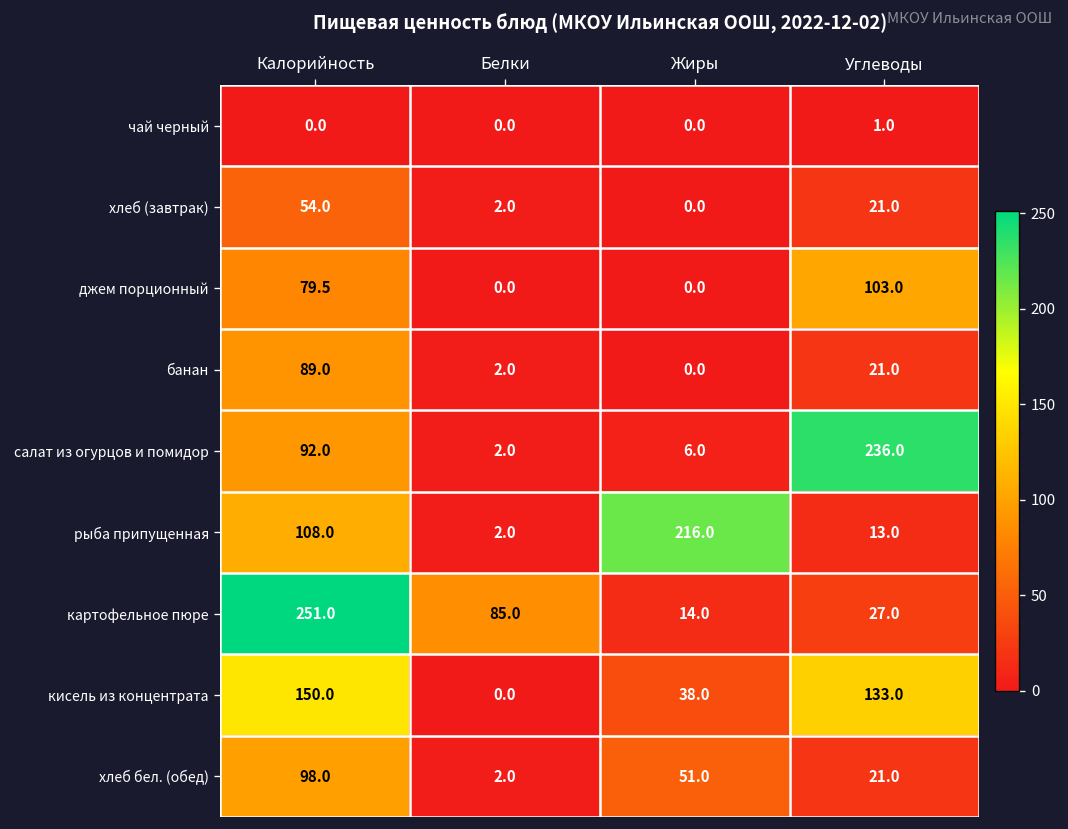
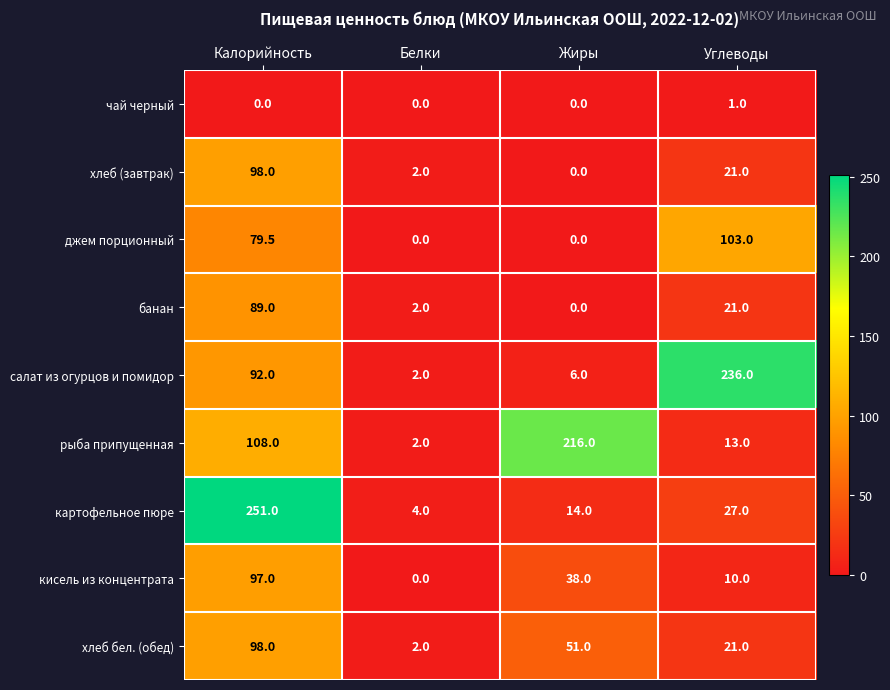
хлеб (завтрак), Калорийность: 54.0 -> 98.0
картофельное пюре, Белки: 85.0 -> 4.0
кисель из концентрата, Калорийность: 150.0 -> 97.0
кисель из концентрата, Углеводы: 133.0 -> 10.0
